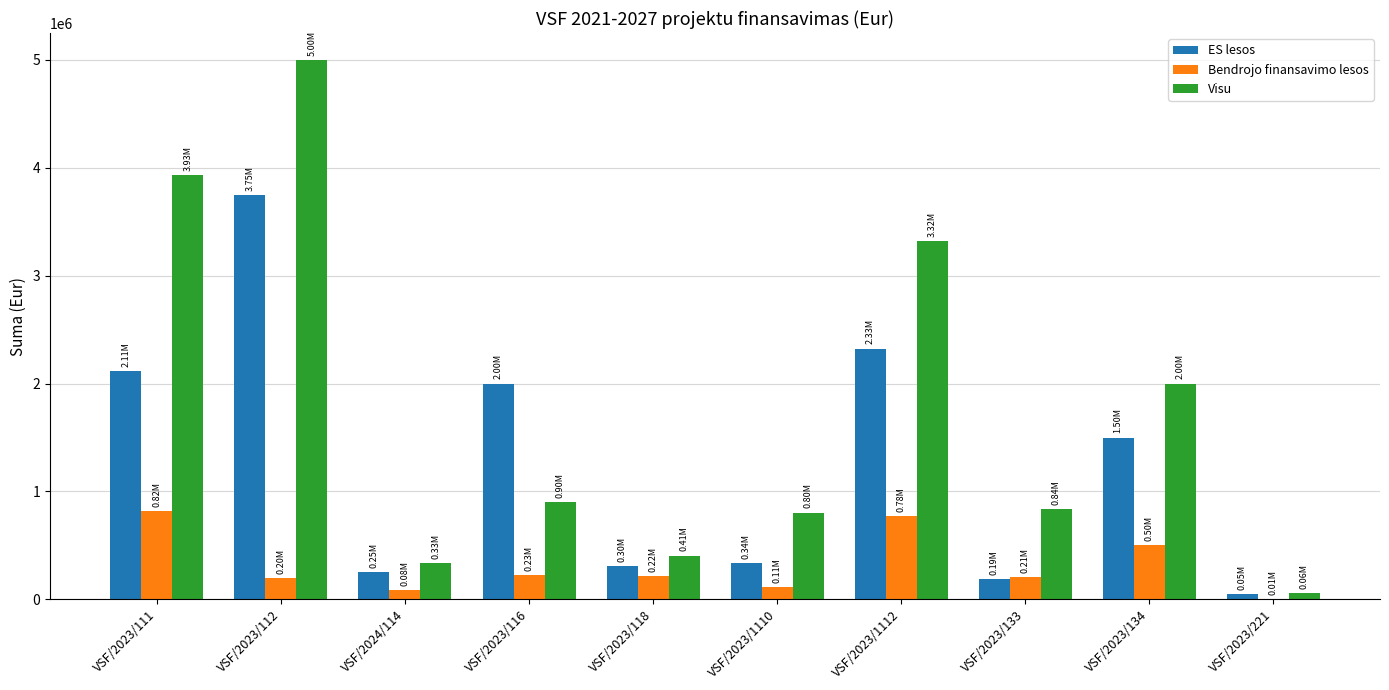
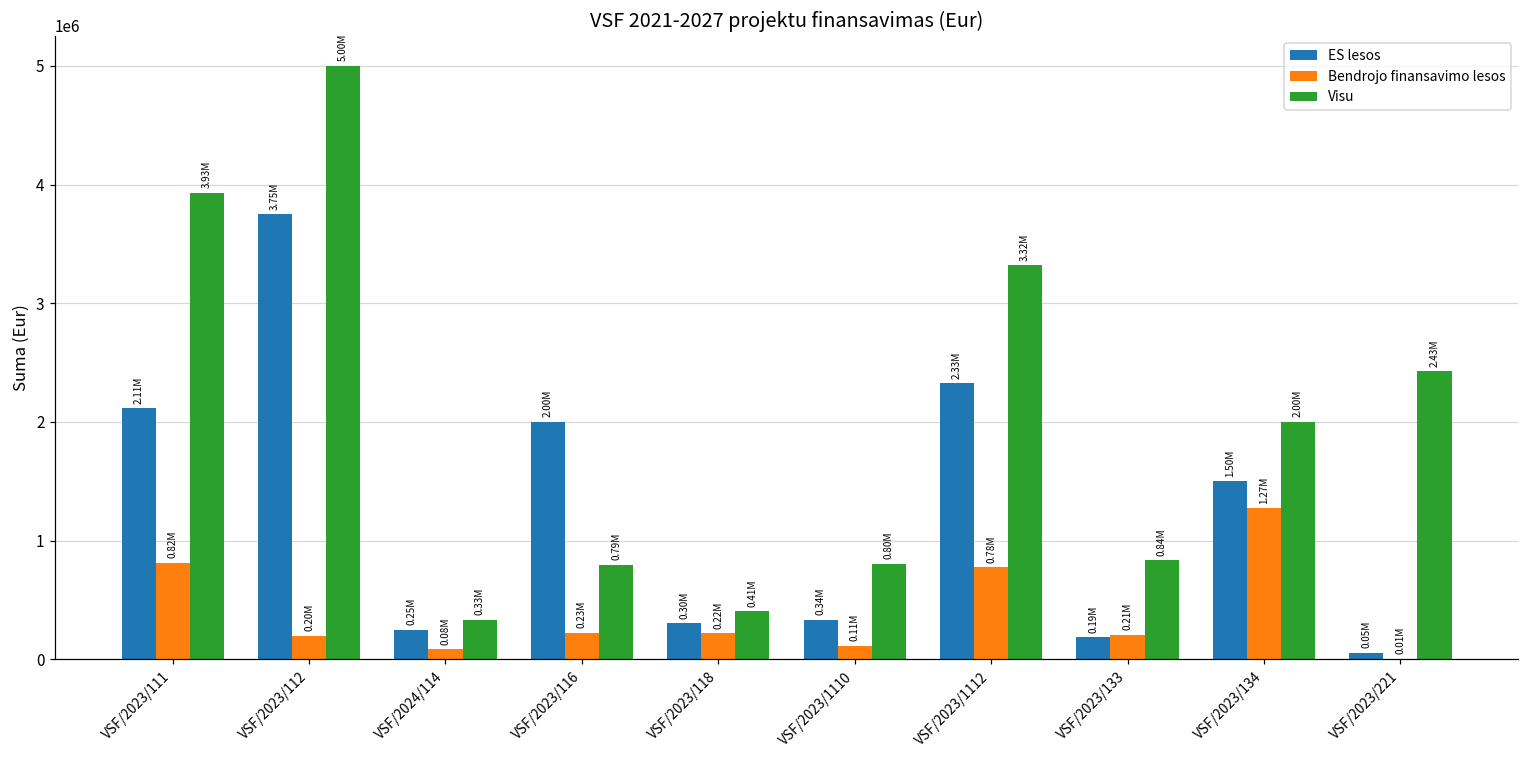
Visu, VSF/2023/116: 0.90M -> 0.79M
Bendrojo finansavimo lesos, VSF/2023/134: 0.50M -> 1.27M
Visu, VSF/2023/221: 0.06M -> 2.43M
